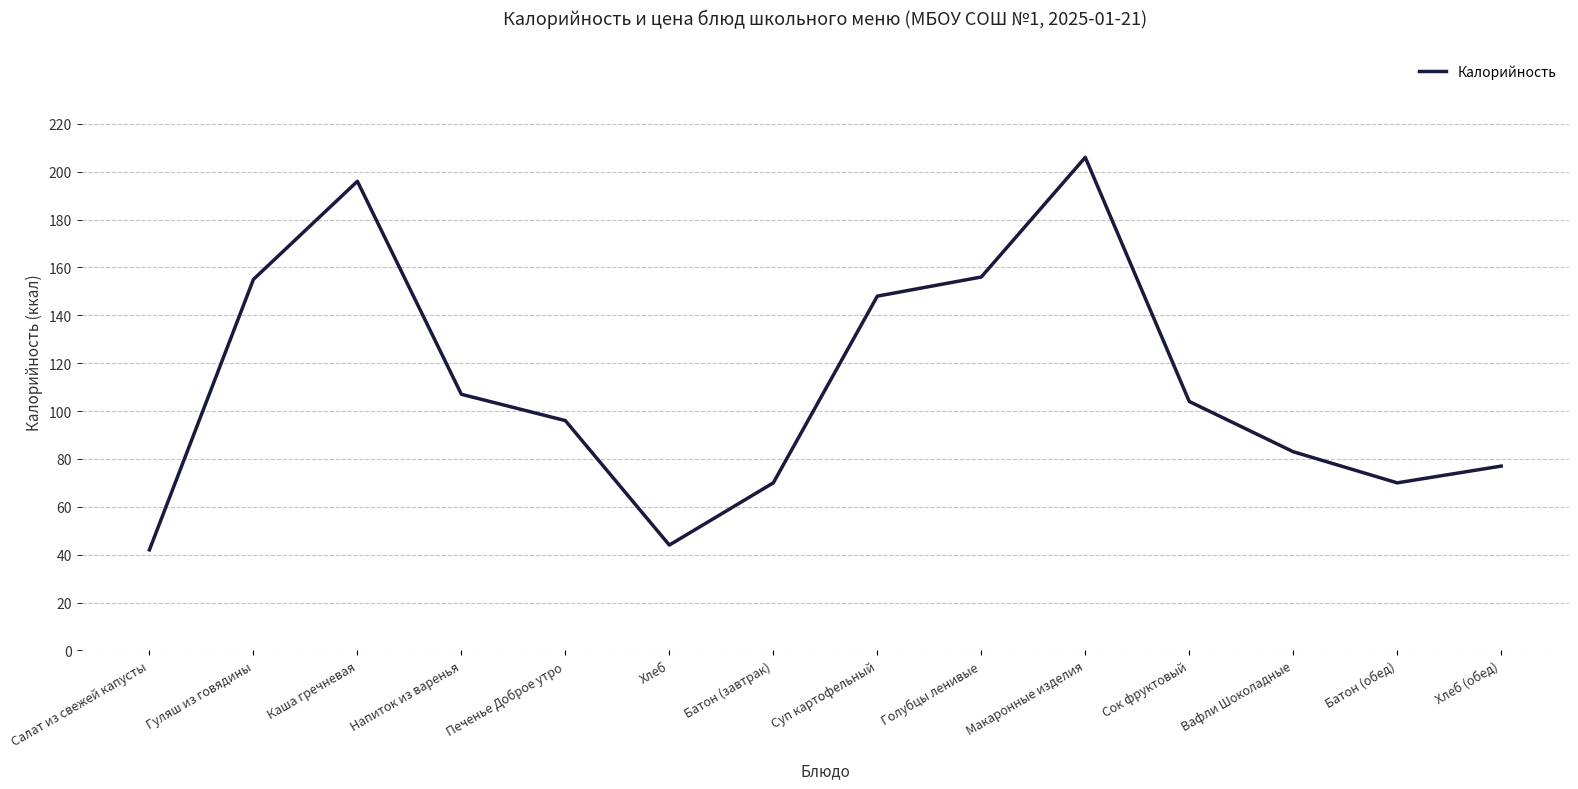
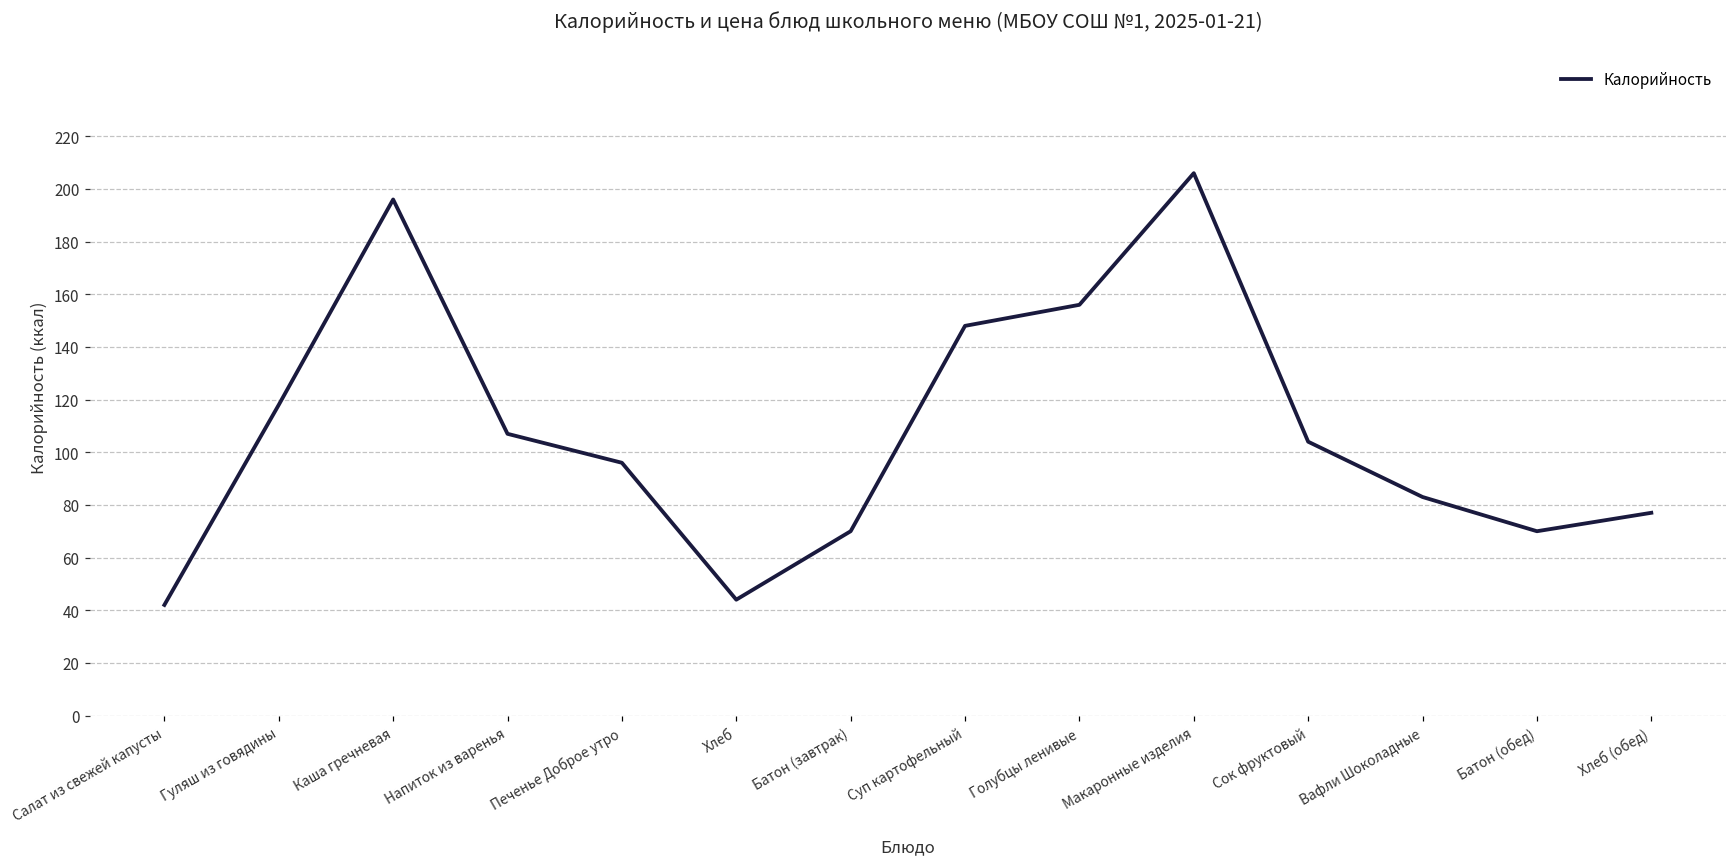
Гуляш из говядины: 155 -> 118
